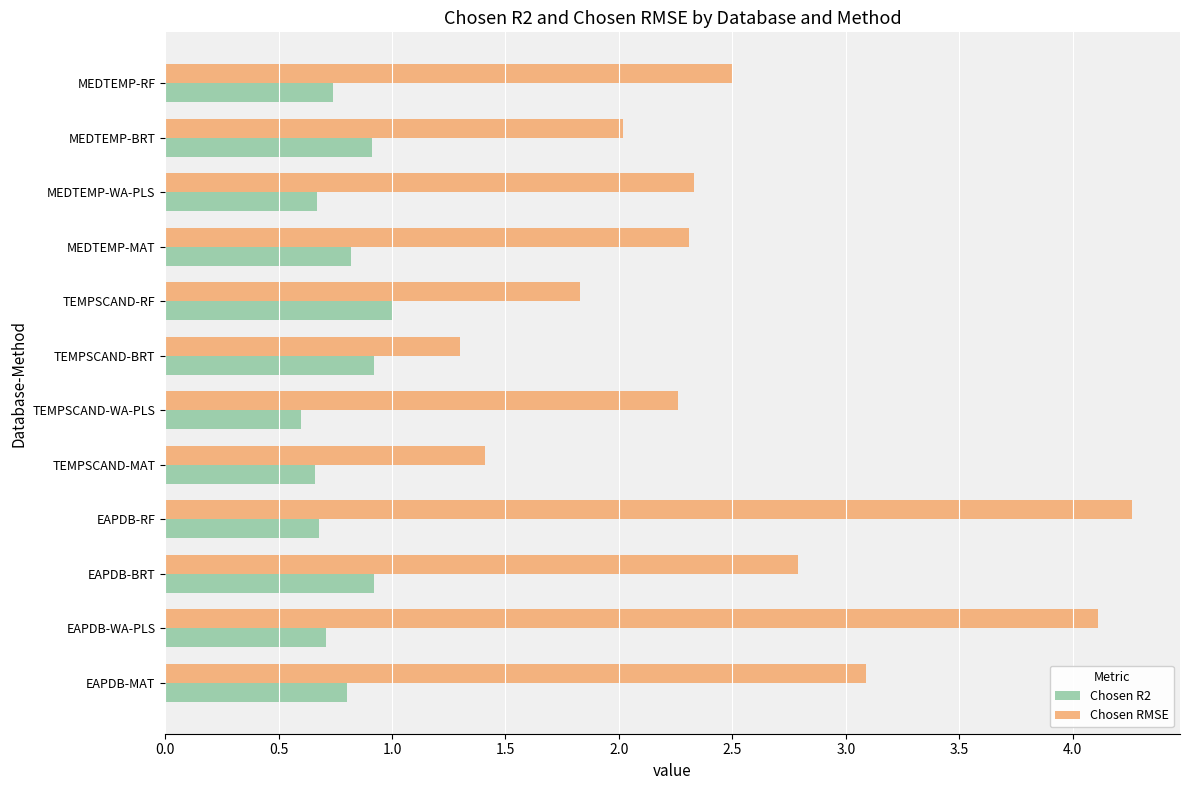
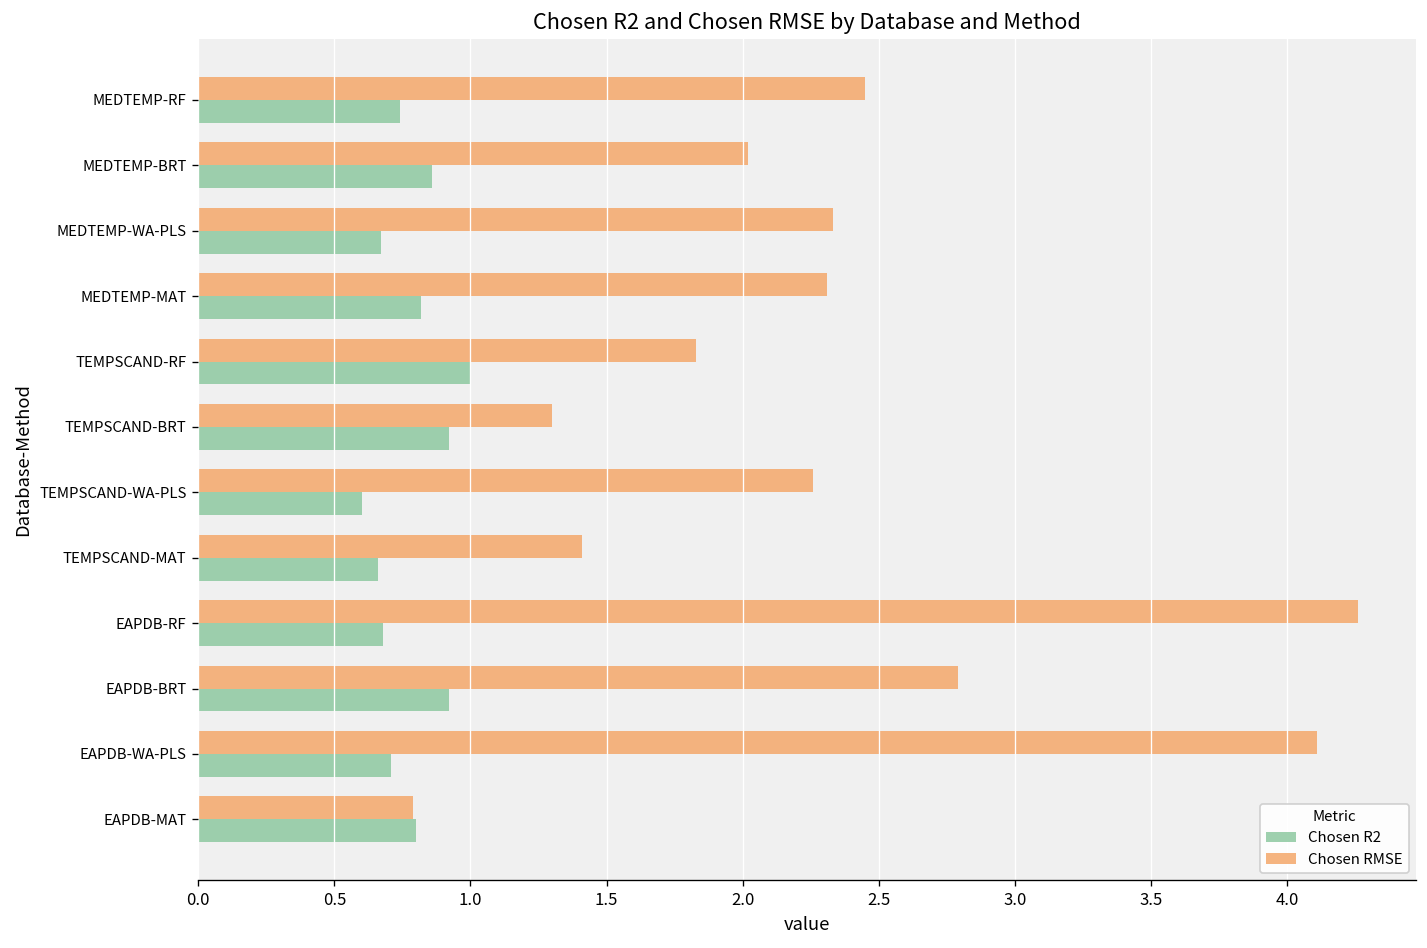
Chosen RMSE, MEDTEMP-RF: 2.50 -> 2.45
Chosen R2, MEDTEMP-BRT: 0.91 -> 0.86
Chosen RMSE, EAPDB-MAT: 3.09 -> 0.79
